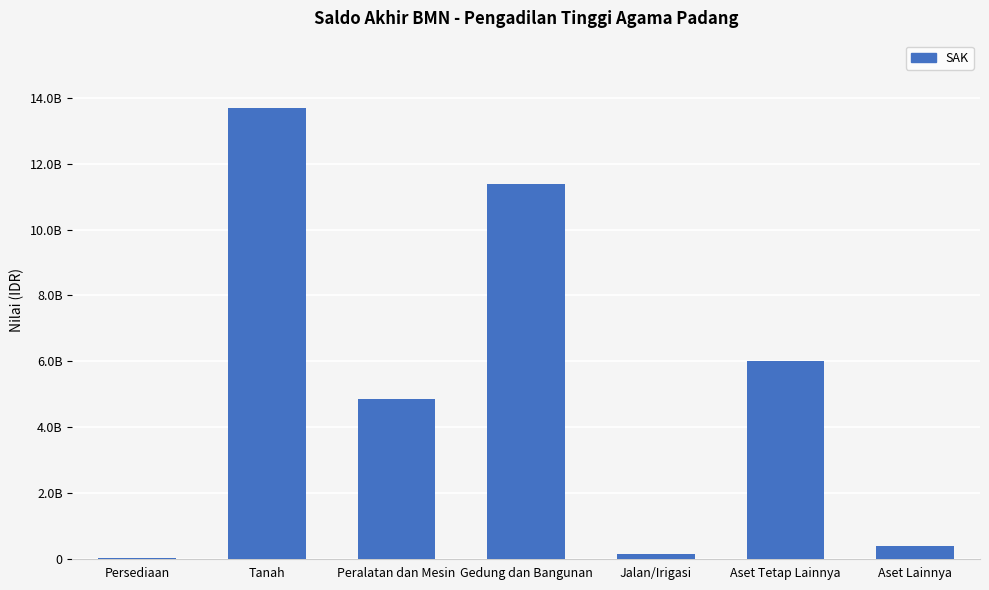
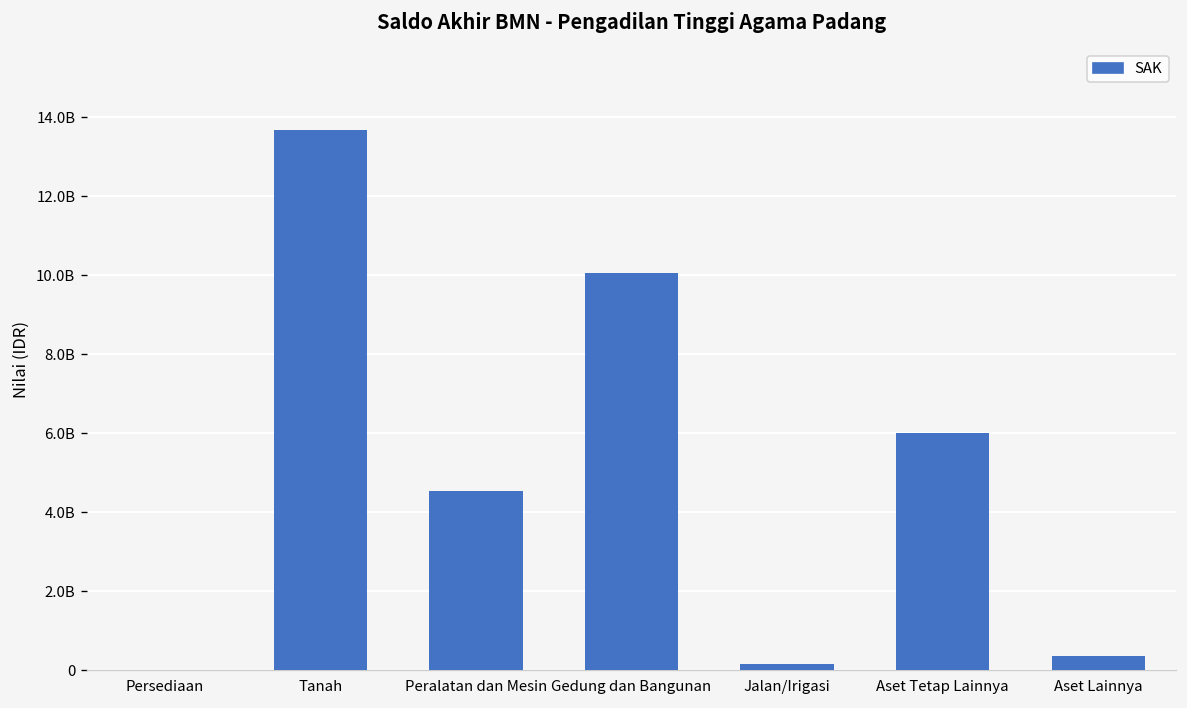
Peralatan dan Mesin: 4800000000 -> 4500000000
Gedung dan Bangunan: 11400000000 -> 10100000000
